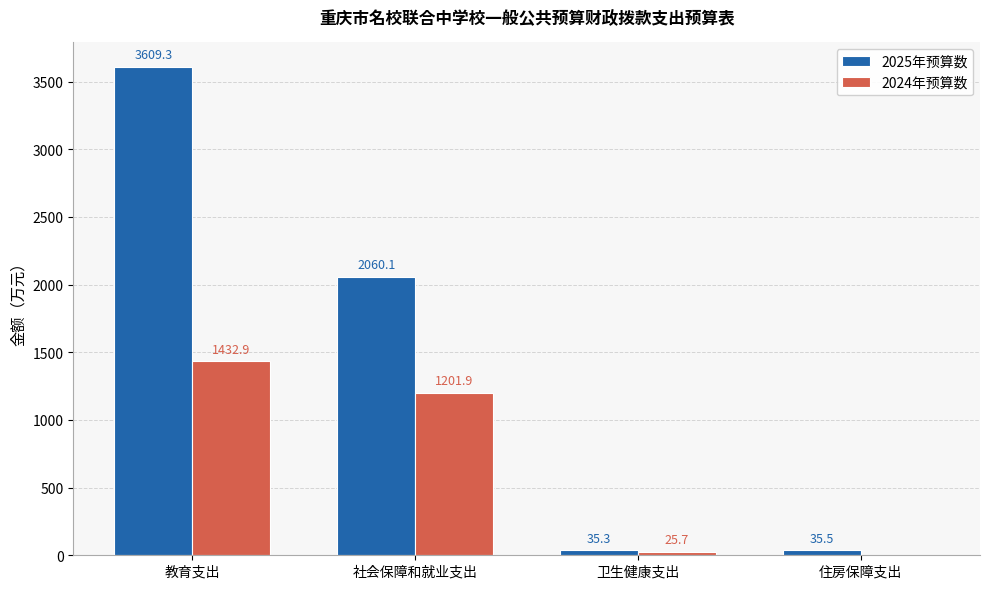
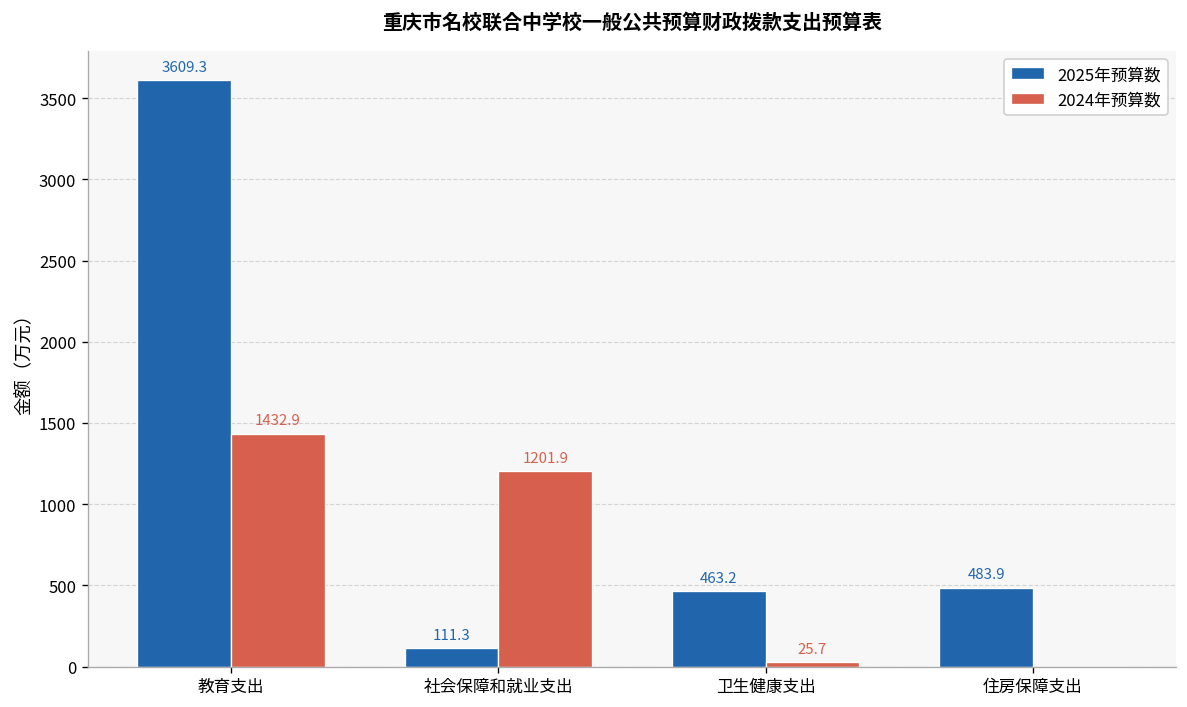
2025年预算数, 社会保障和就业支出: 2060.1 -> 111.3
2025年预算数, 卫生健康支出: 35.3 -> 463.2
2025年预算数, 住房保障支出: 35.5 -> 483.9
